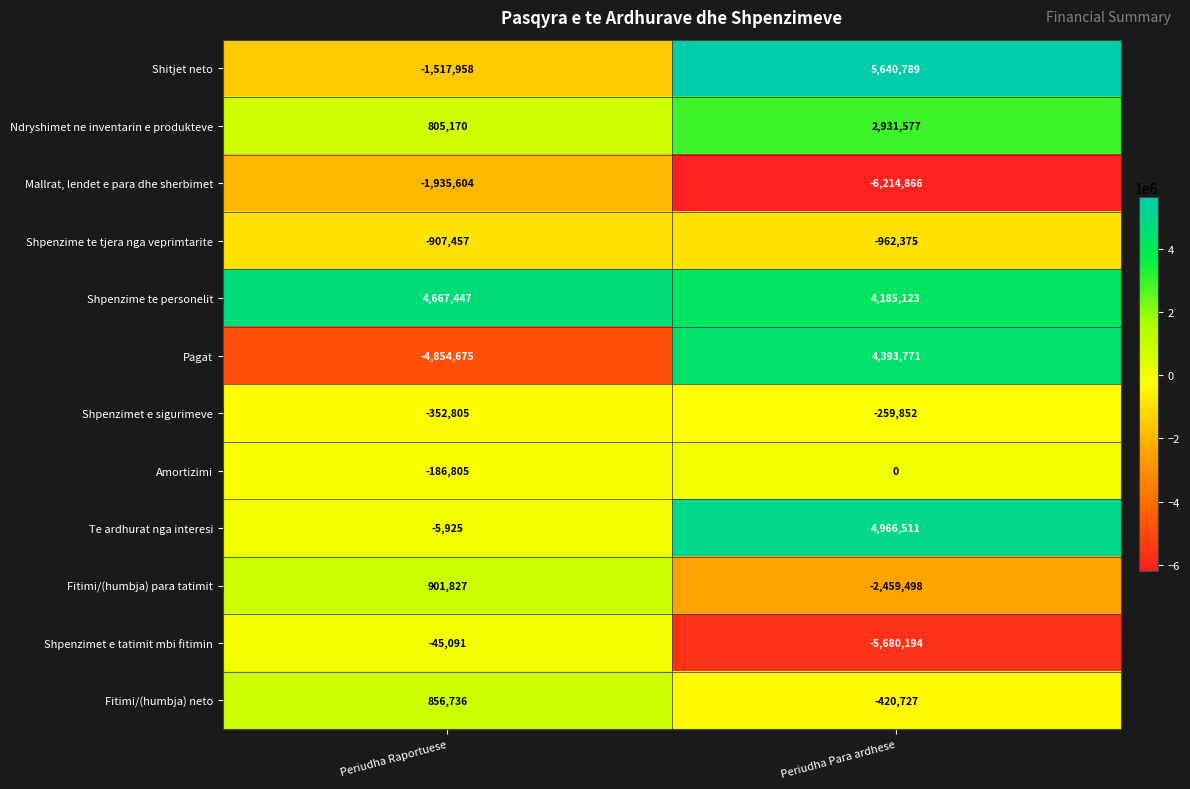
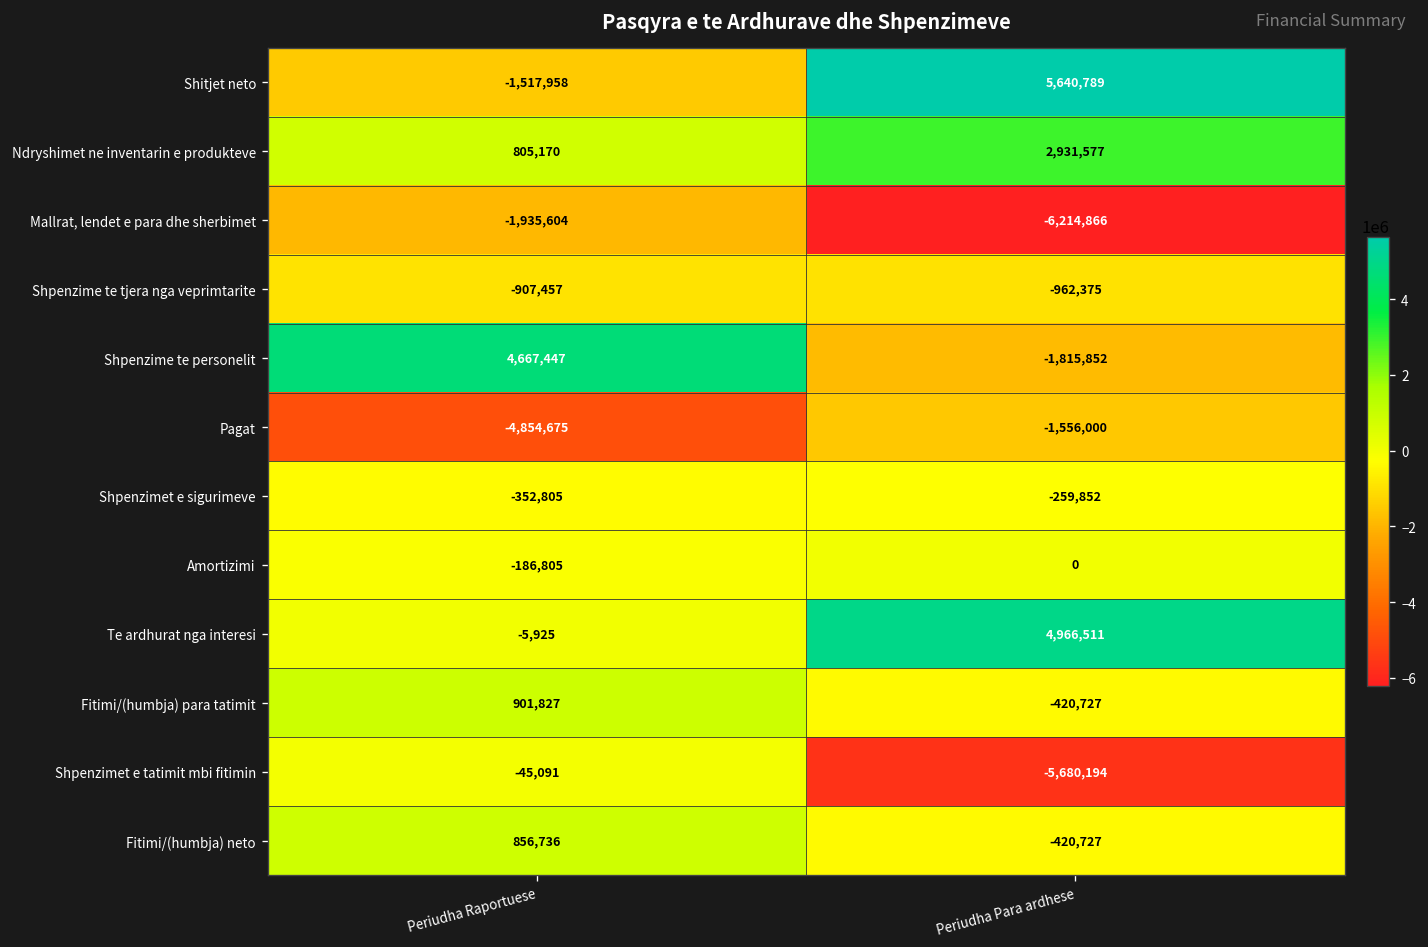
Shpenzime te personelit, Periudha Para ardhese: 4,185,123 -> -1,815,852
Pagat, Periudha Para ardhese: 4,393,771 -> -1,556,000
Fitimi/(humbja) para tatimit, Periudha Para ardhese: -2,459,498 -> -420,727
